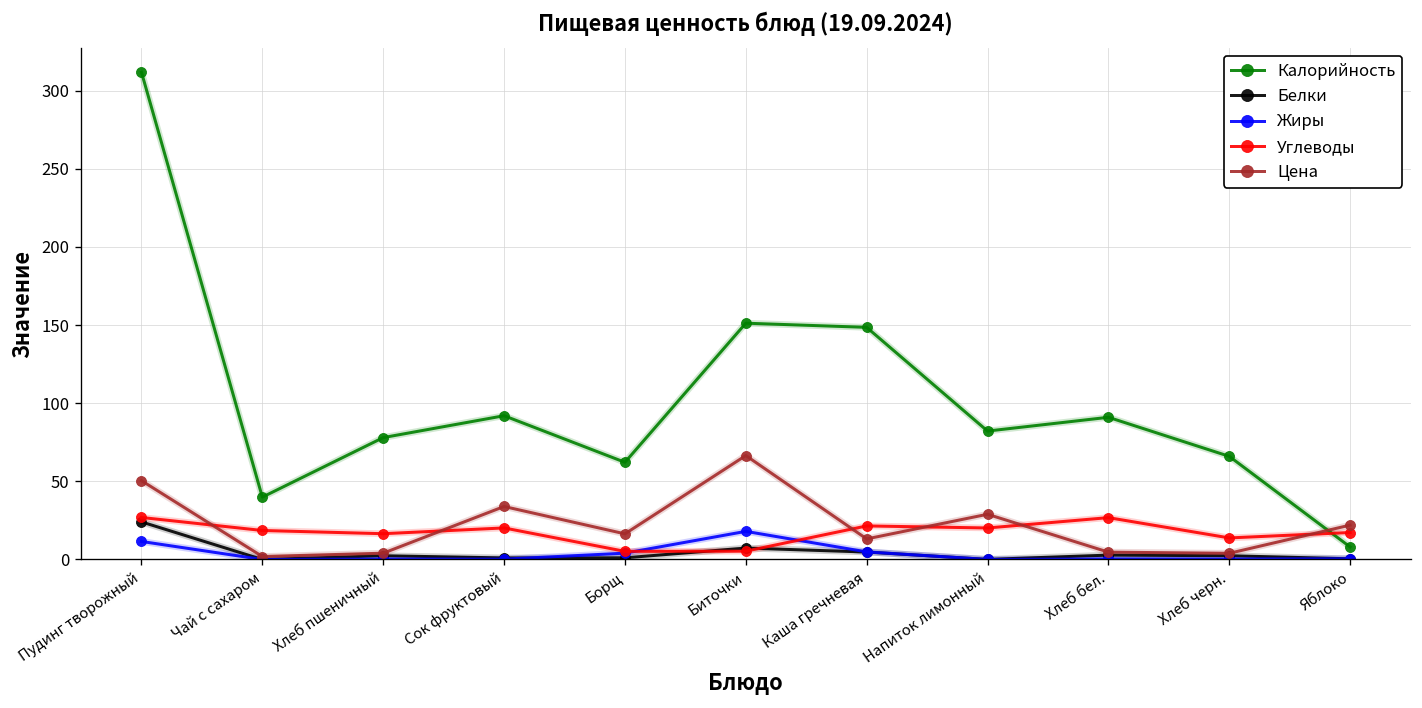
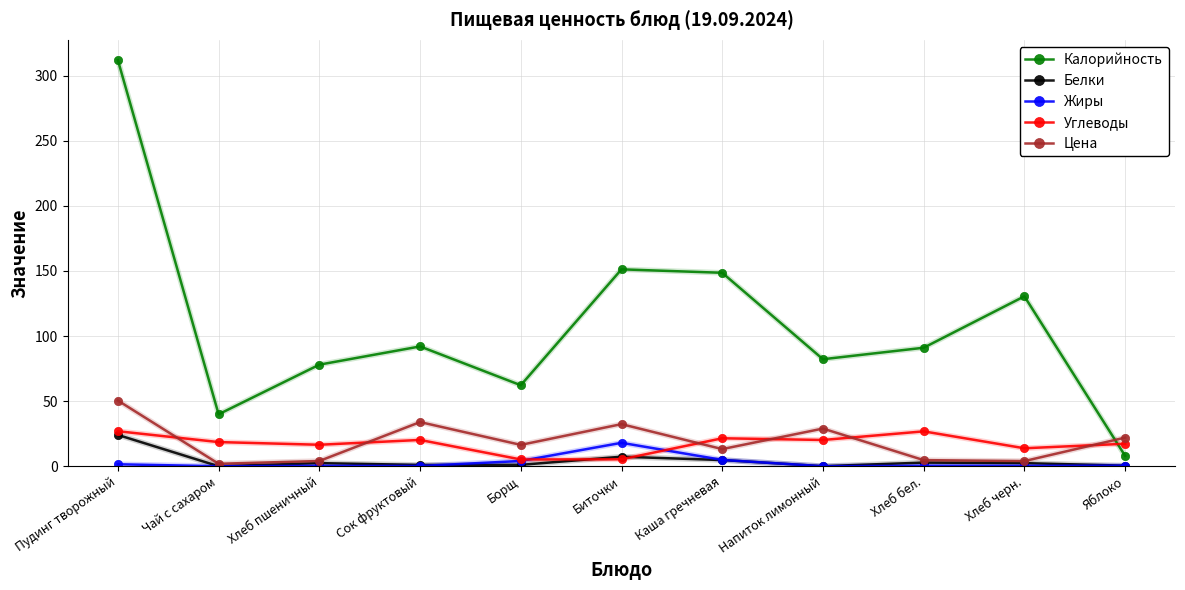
Жиры, Пудинг творожный: 12 -> 2
Цена, Биточки: 67 -> 32
Калорийность, Хлеб черн.: 66 -> 131
